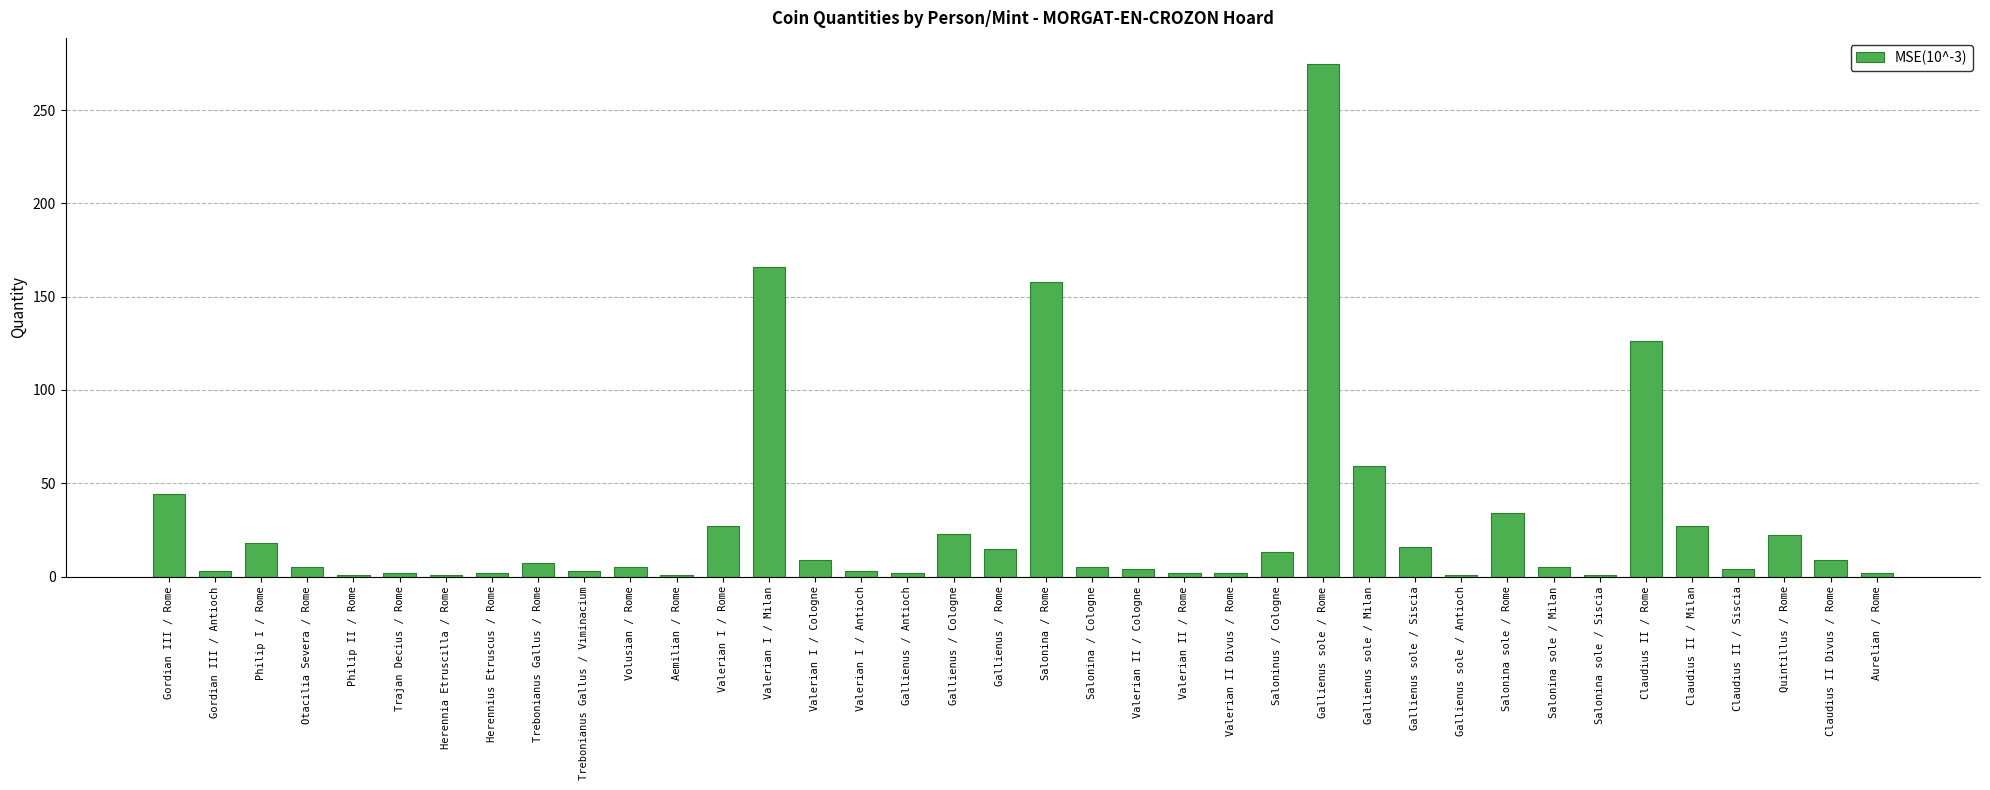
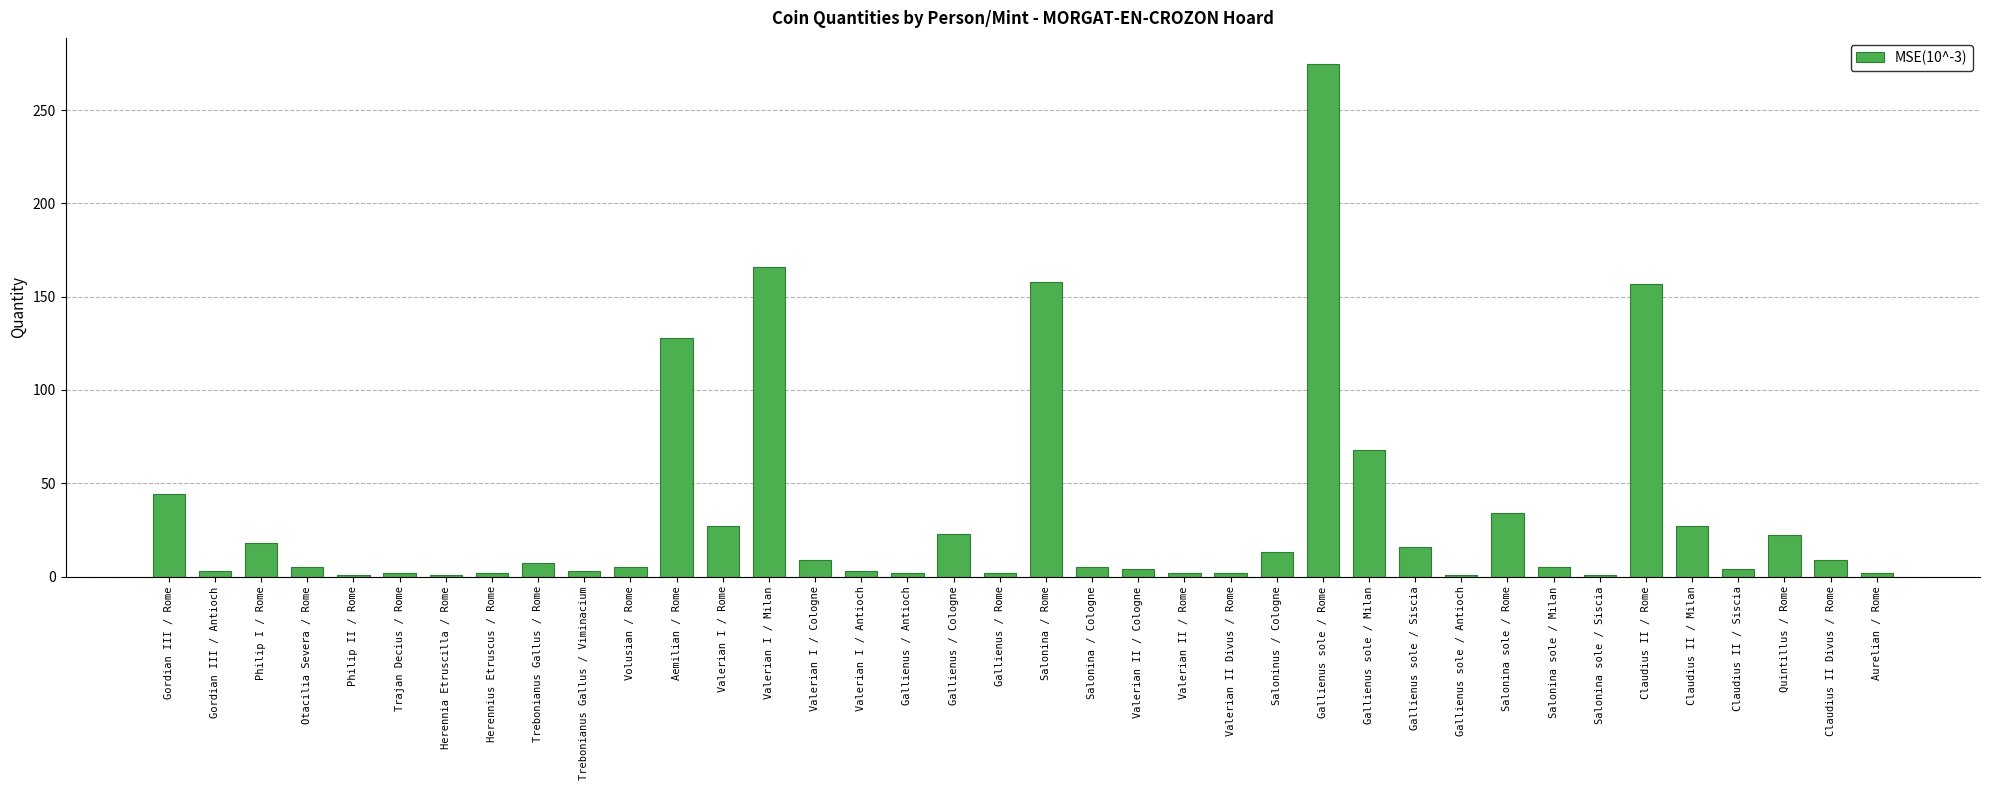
Aemilian / Rome: 1 -> 128
Gallienus / Rome: 15 -> 2
Gallienus sole / Milan: 59 -> 68
Claudius II / Rome: 126 -> 157
